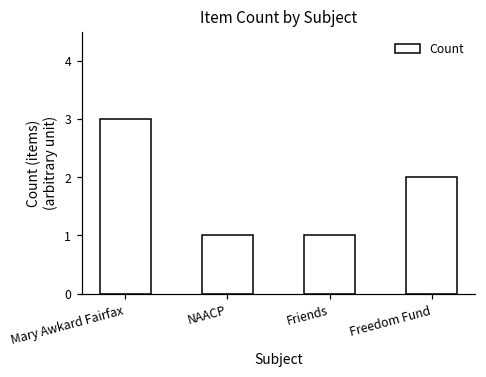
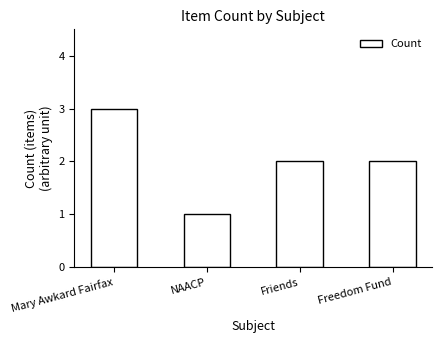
Friends: 1 -> 2
